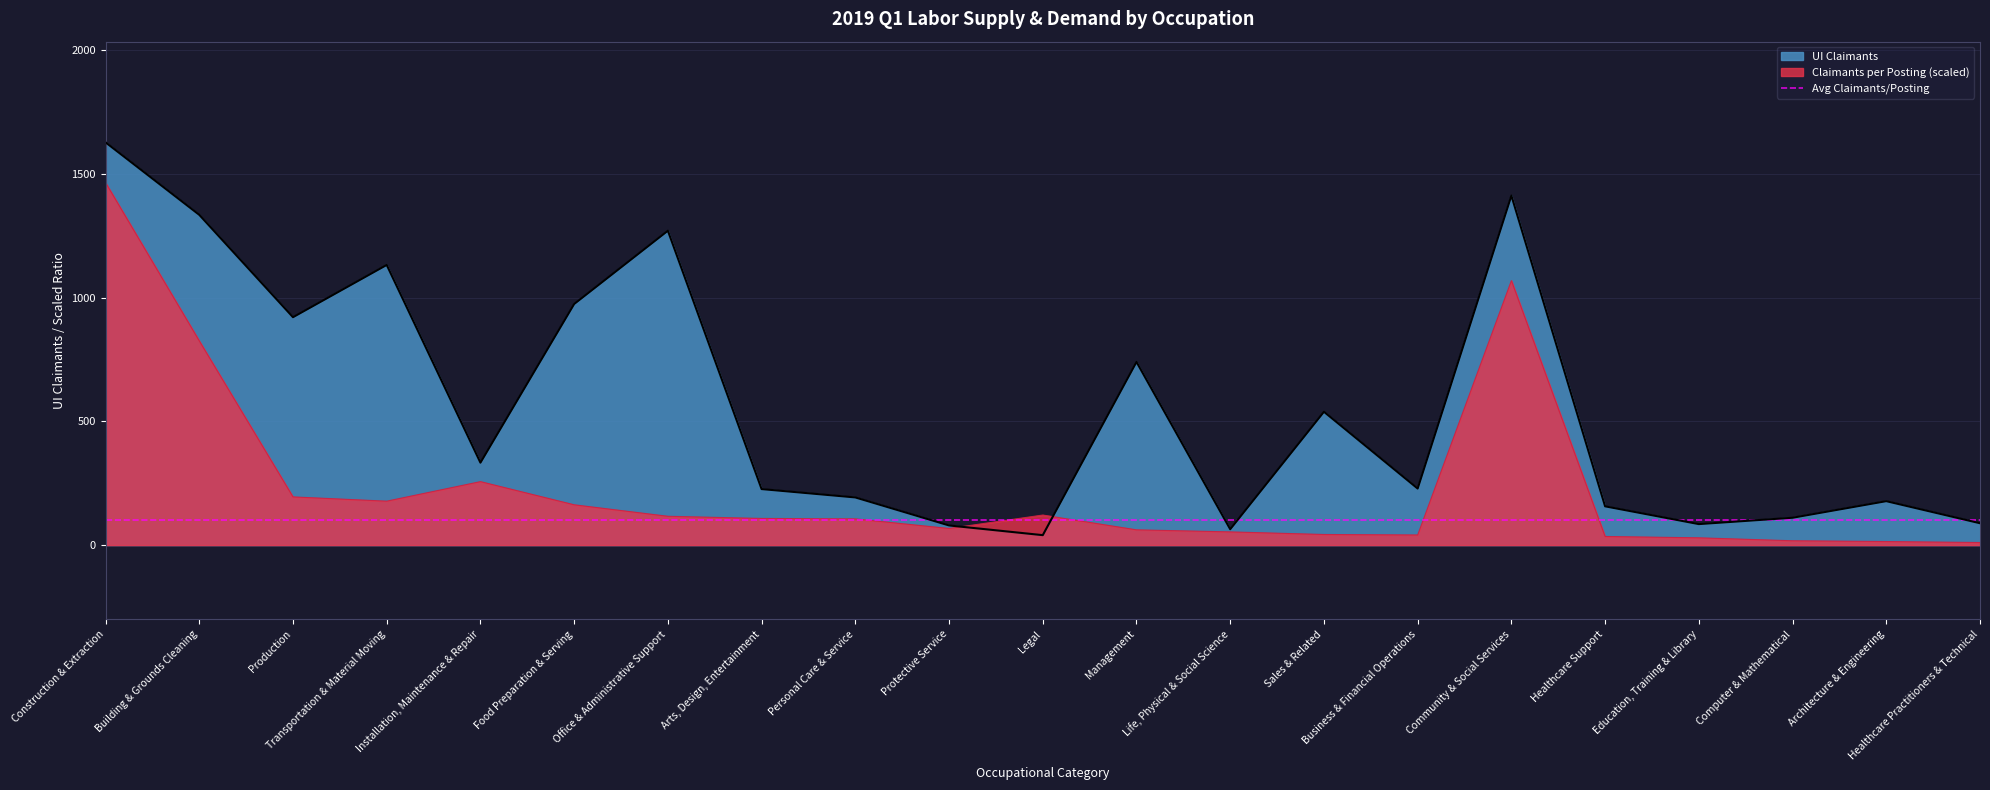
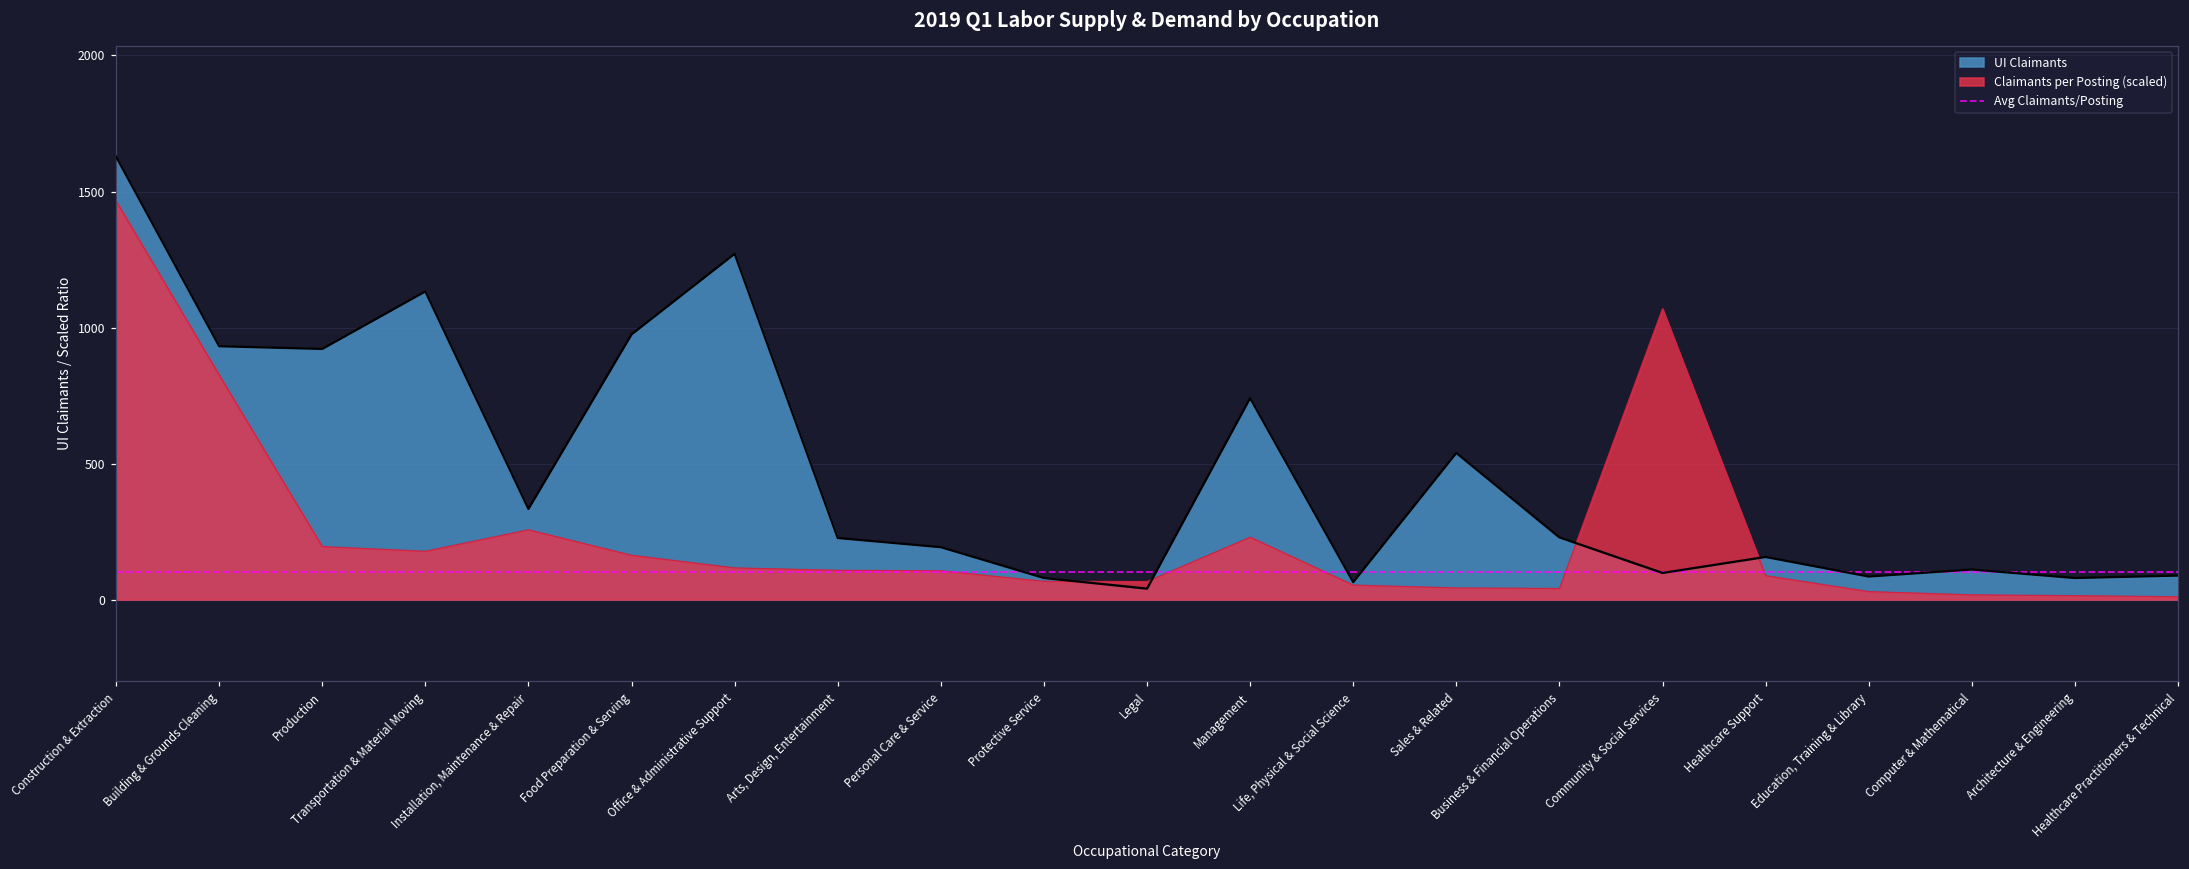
UI Claimants, Building & Grounds Cleaning: 1340 -> 930
Claimants per Posting (scaled), Legal: 120 -> 70
Claimants per Posting (scaled), Management: 60 -> 230
UI Claimants, Community & Social Services: 1410 -> 100
Claimants per Posting (scaled), Healthcare Support: 30 -> 90
UI Claimants, Architecture & Engineering: 180 -> 80
